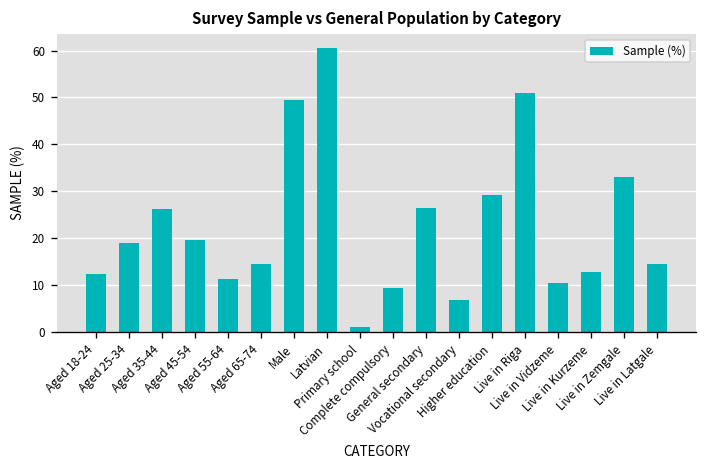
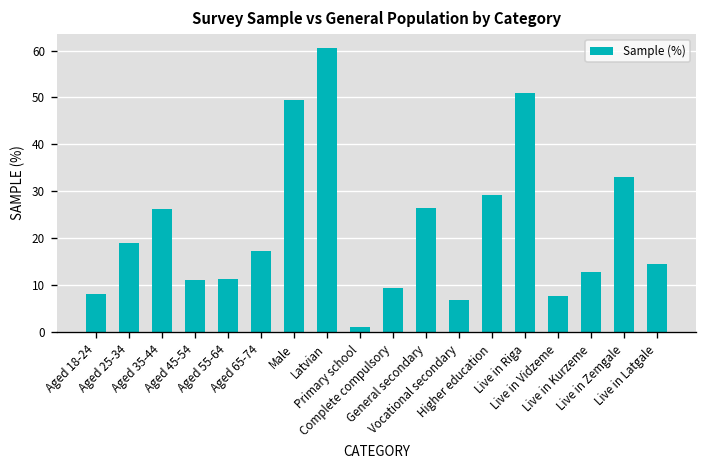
Aged 18-24: 12 -> 8
Aged 45-54: 20 -> 11
Aged 65-74: 15 -> 17
Live in Vidzeme: 11 -> 8
